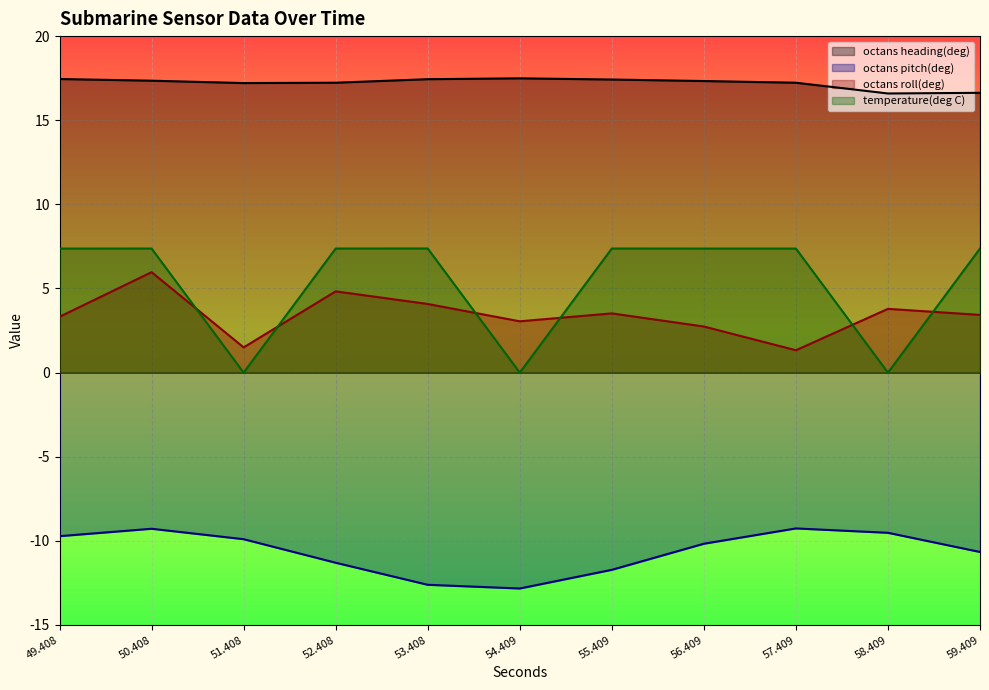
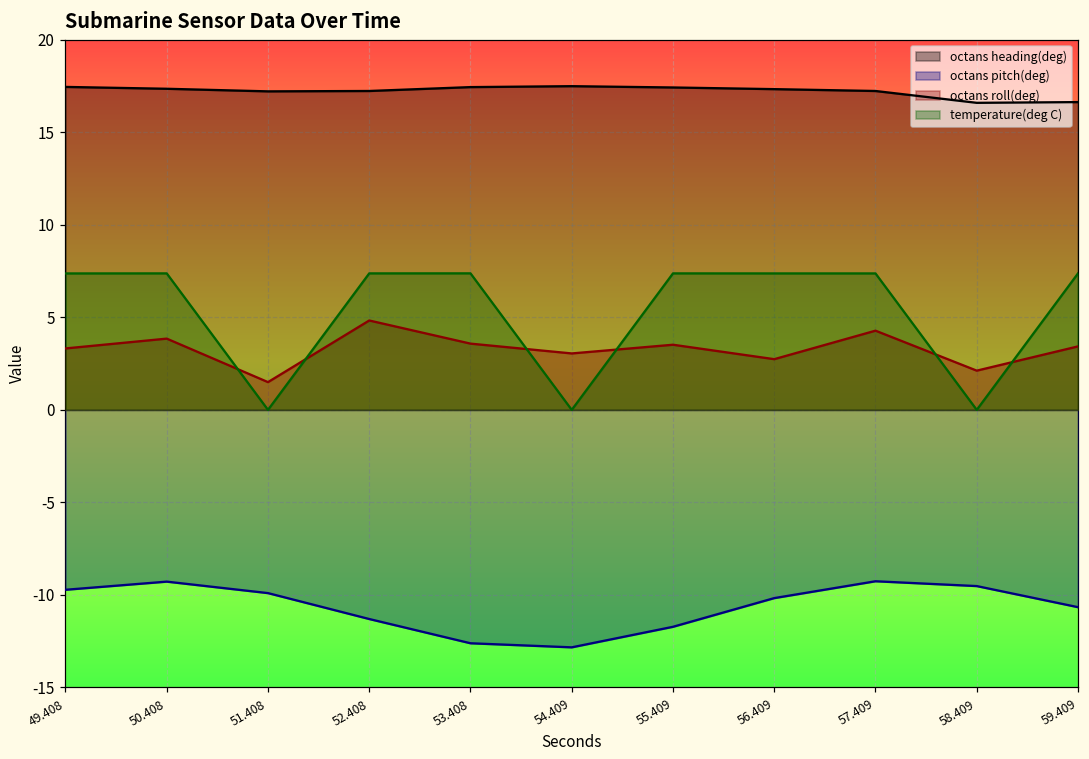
octans roll(deg), 50.408: 6.0 -> 3.9
octans roll(deg), 53.408: 4.1 -> 3.6
octans roll(deg), 57.409: 1.3 -> 4.3
octans roll(deg), 58.409: 3.8 -> 2.1
